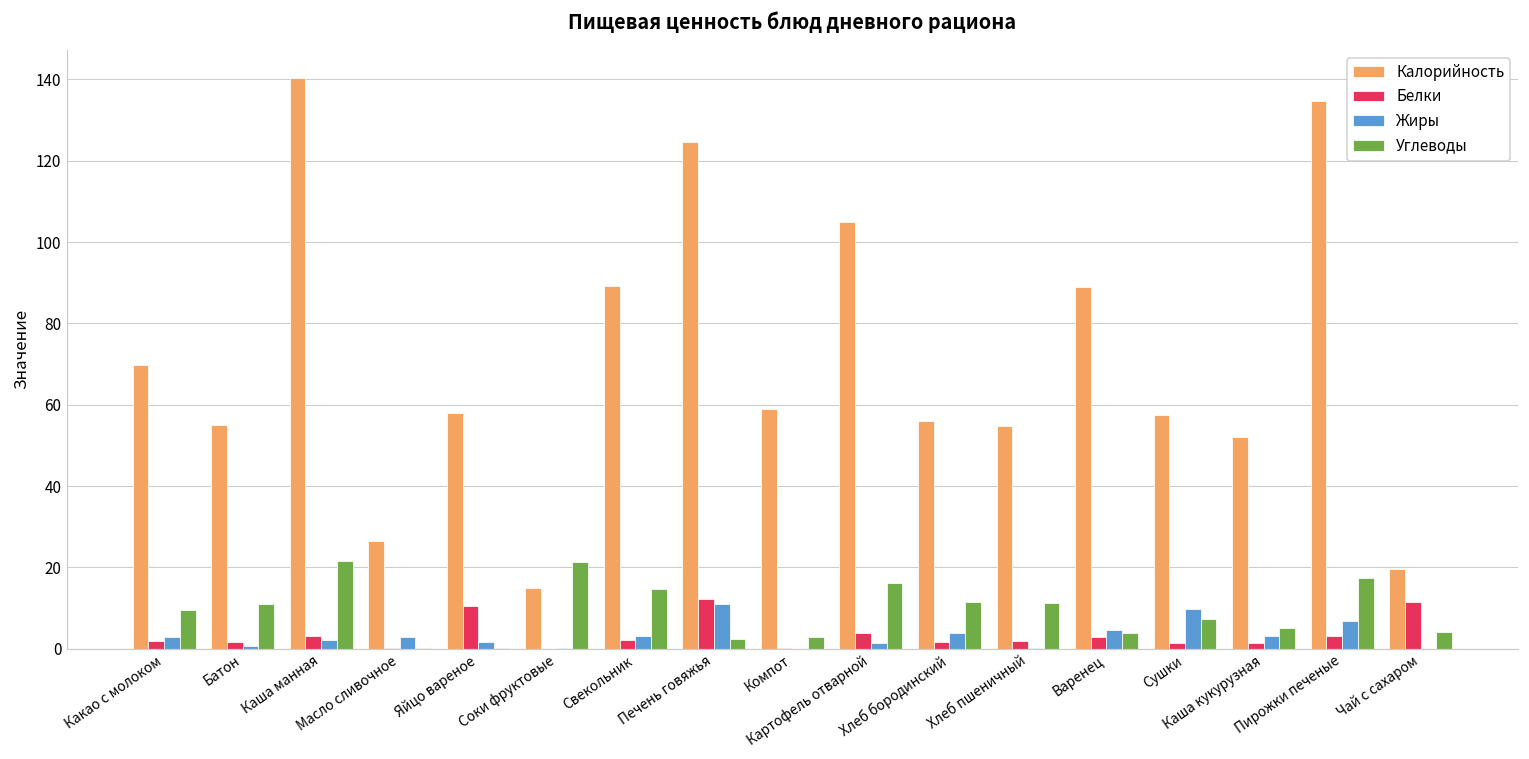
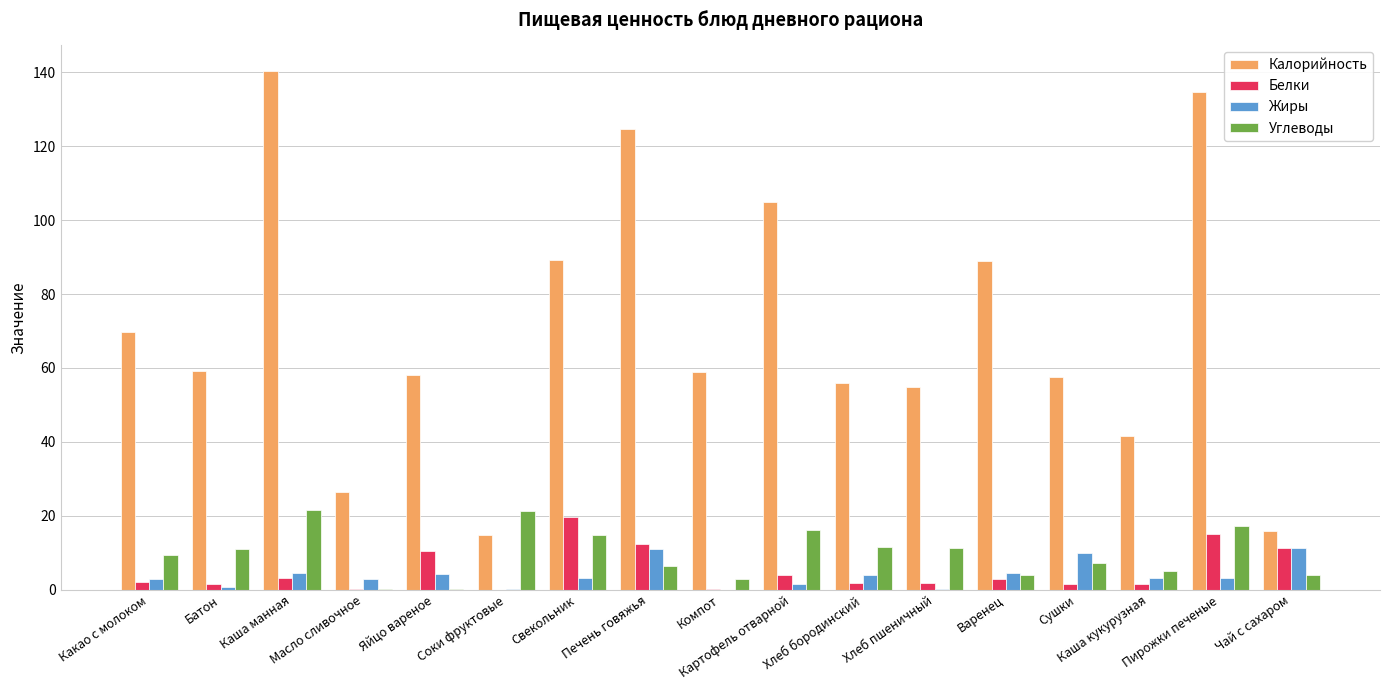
Калорийность, Батон: 55 -> 59
Жиры, Каша манная: 2 -> 5
Жиры, Яйцо вареное: 2 -> 4
Белки, Свекольник: 2 -> 20
Углеводы, Печень говяжья: 3 -> 6
Калорийность, Каша кукурузная: 52 -> 42
Белки, Пирожки печеные: 3 -> 15
Жиры, Пирожки печеные: 7 -> 3
Калорийность, Чай с сахаром: 20 -> 16
Жиры, Чай с сахаром: 0 -> 11
